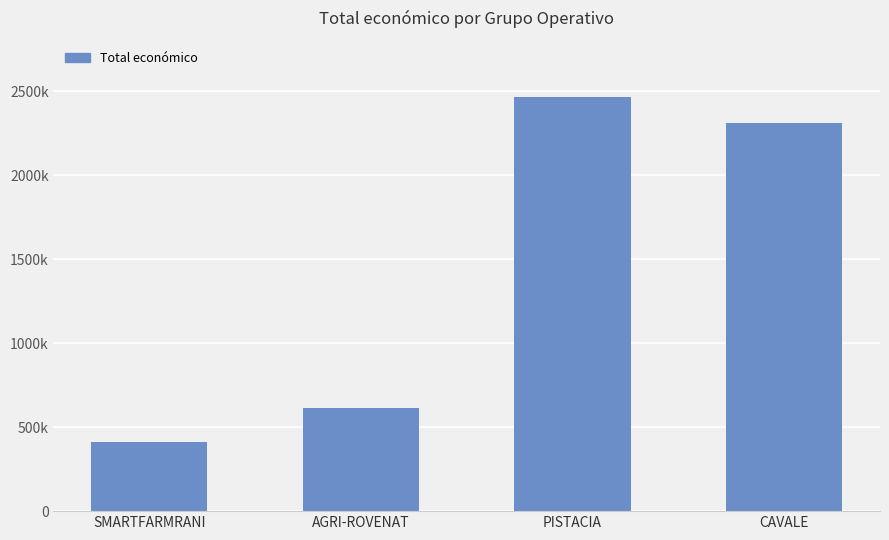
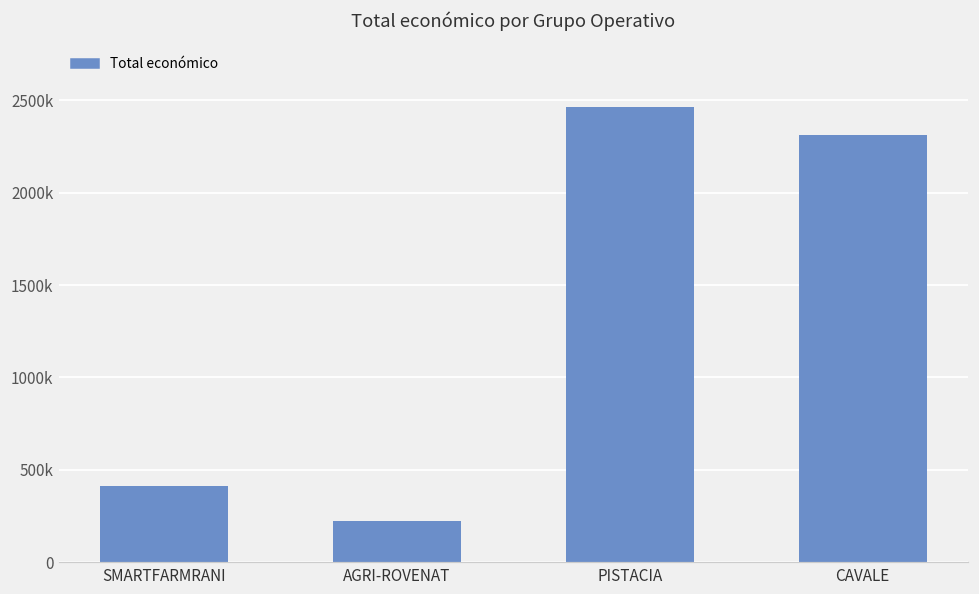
AGRI-ROVENAT: 620000 -> 220000
